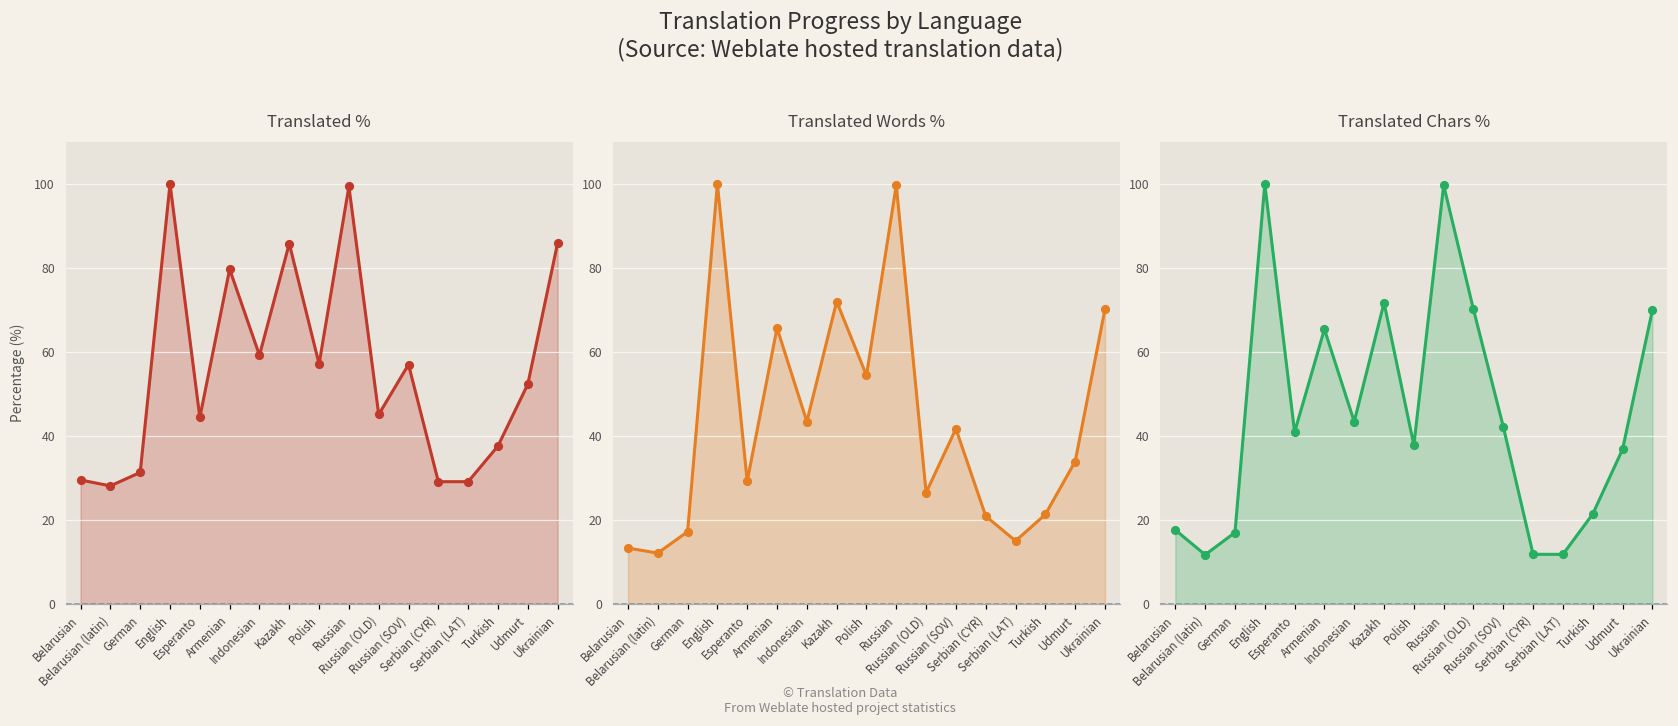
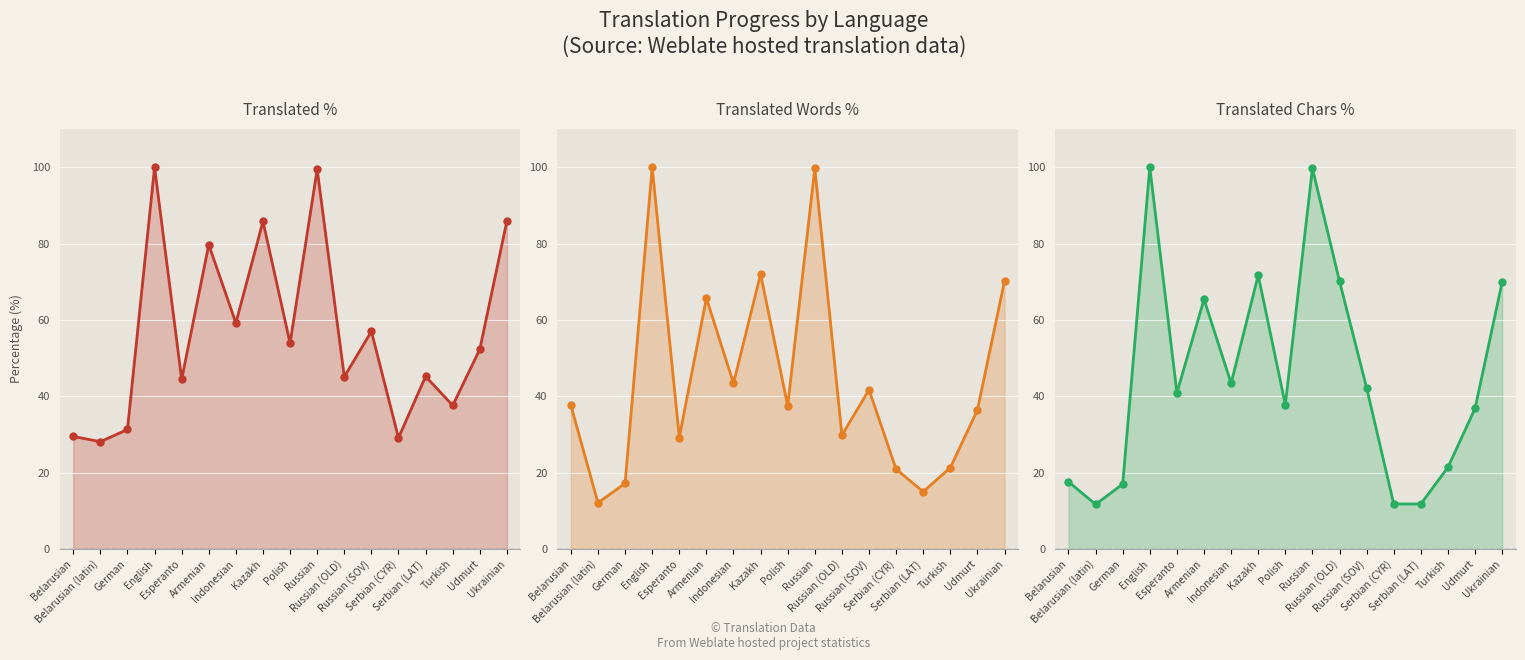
Translated %, Polish: 57 -> 54
Translated %, Serbian (LAT): 29 -> 45
Translated Words %, Belarusian: 13 -> 38
Translated Words %, Polish: 54 -> 38
Translated Words %, Russian (OLD): 27 -> 30
Translated Words %, Udmurt: 34 -> 36
